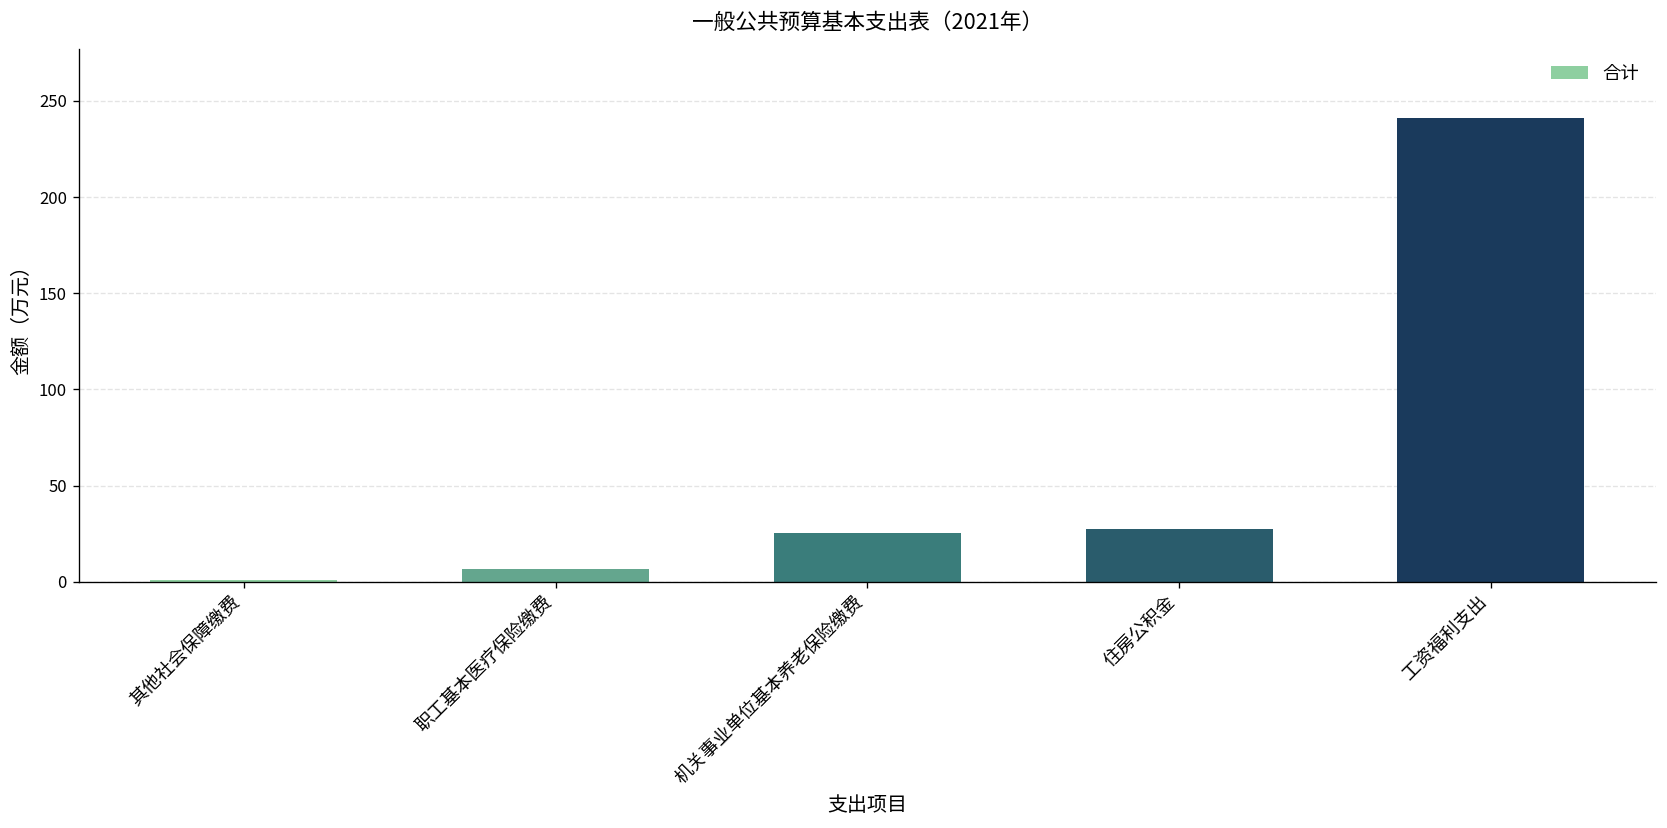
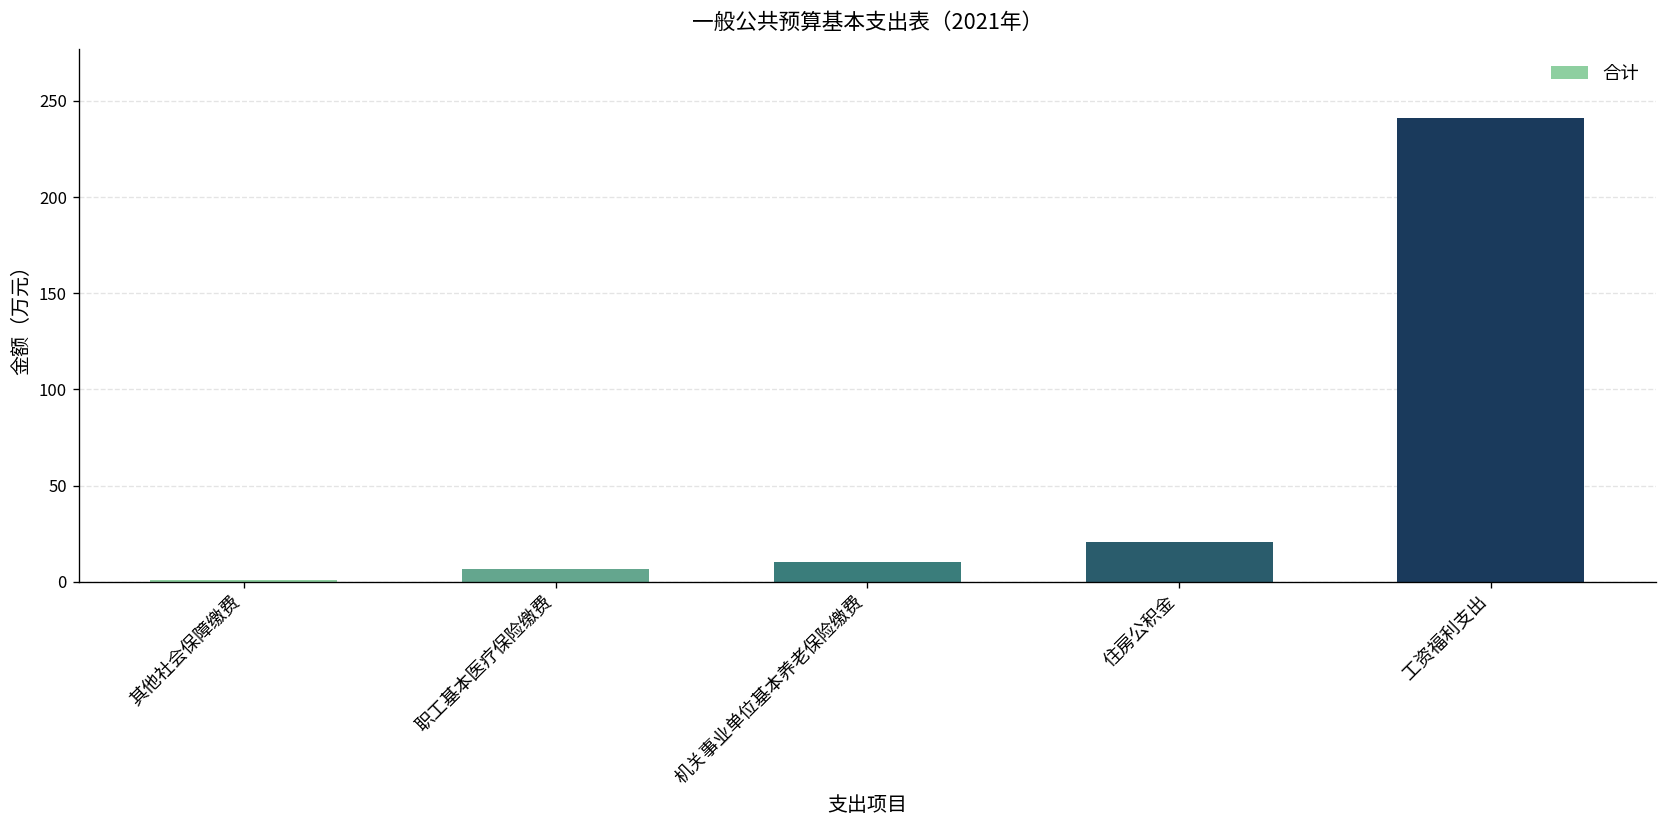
机关事业单位基本养老保险缴费: 25 -> 10
住房公积金: 27 -> 21
